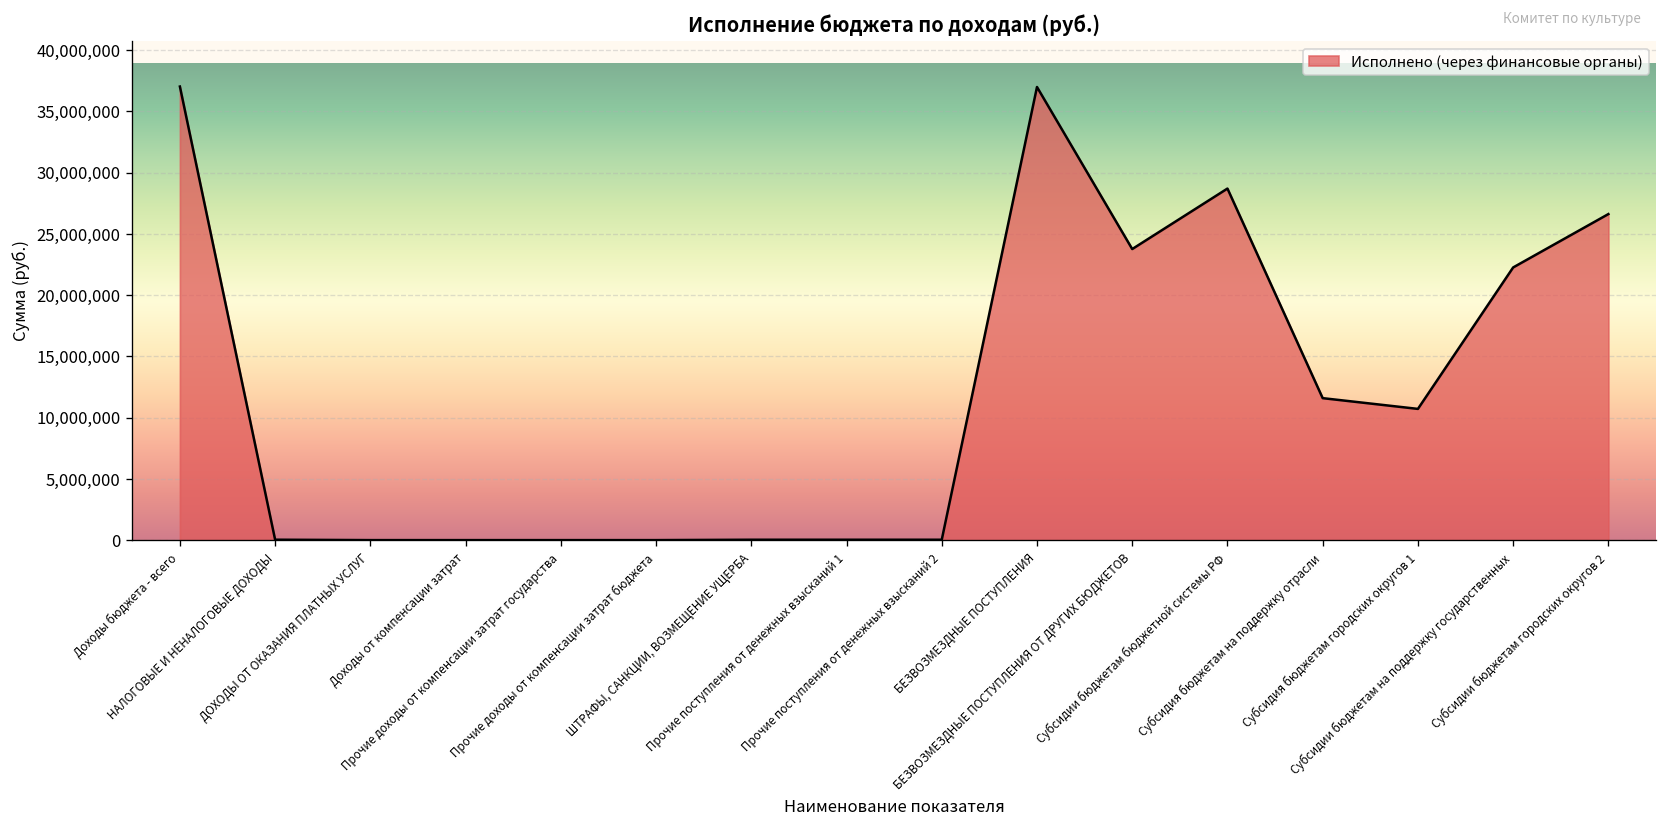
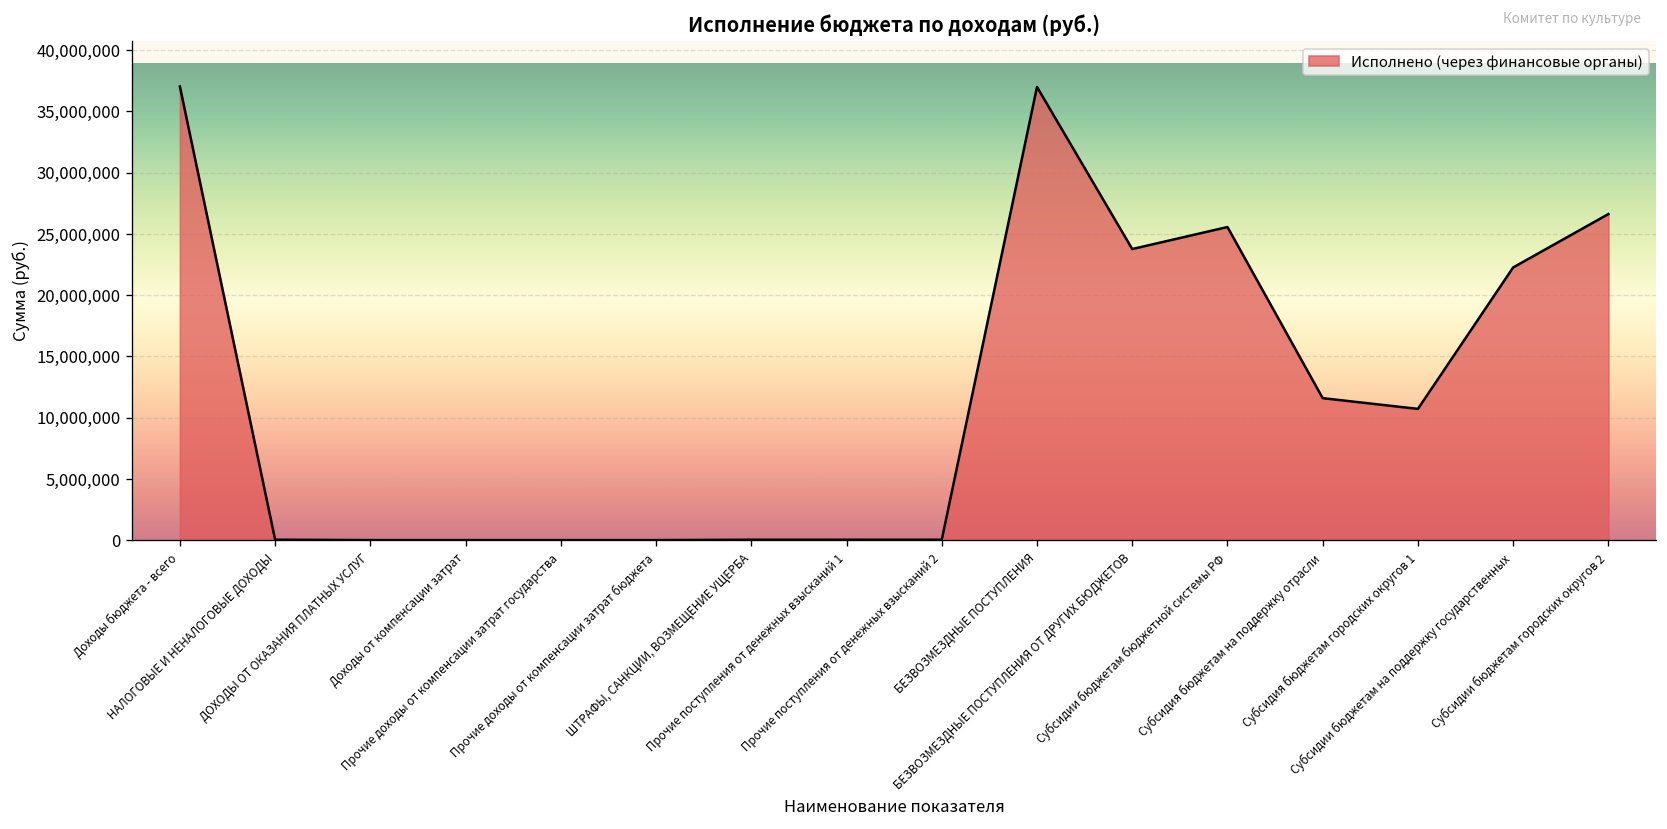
Субсидии бюджетам бюджетной системы РФ: 28,700,000 -> 25,600,000
